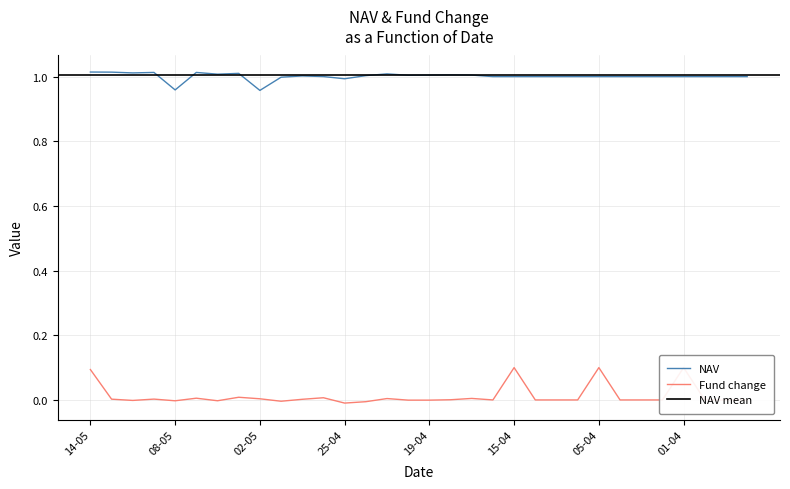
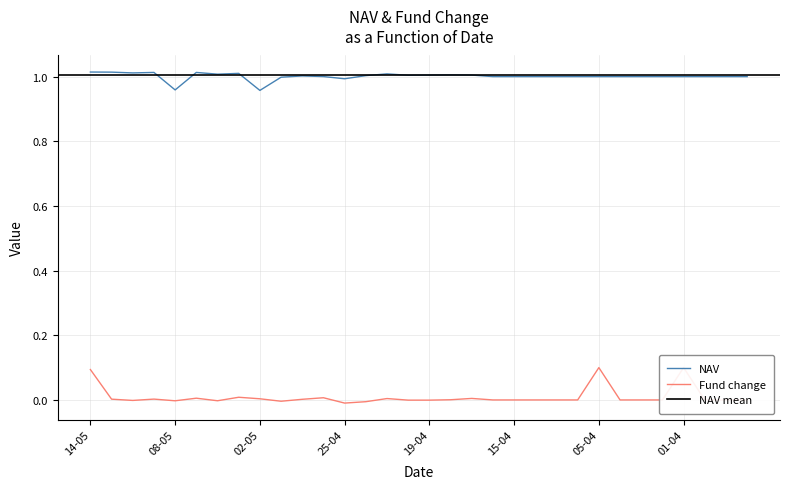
Fund change, 15-04: 0.1 -> 0.0
